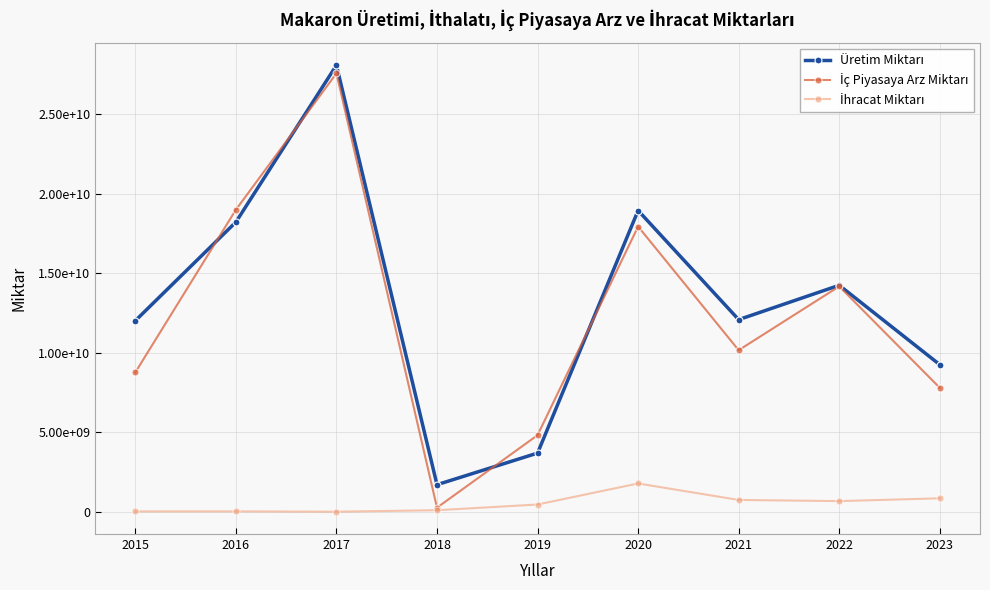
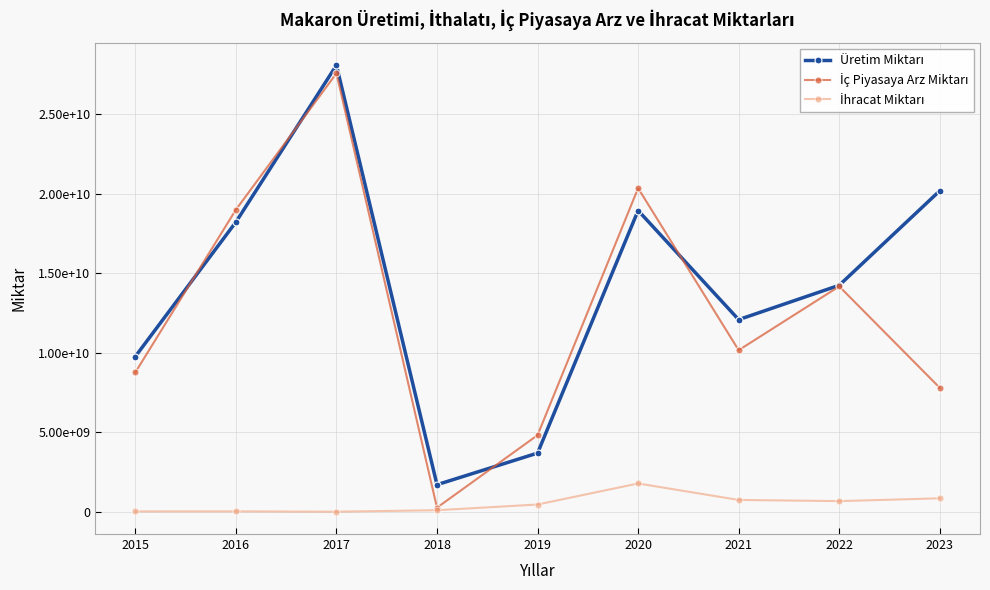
Üretim Miktarı, 2015: 12000000000 -> 9800000000
İç Piyasaya Arz Miktarı, 2020: 17900000000 -> 20300000000
Üretim Miktarı, 2023: 9300000000 -> 20200000000
